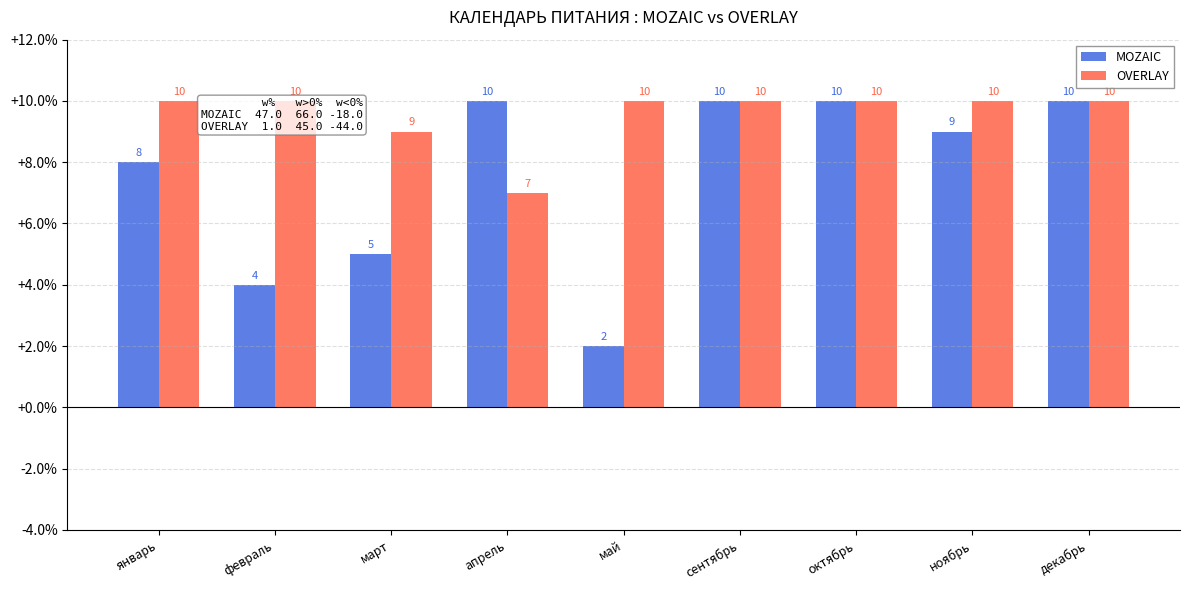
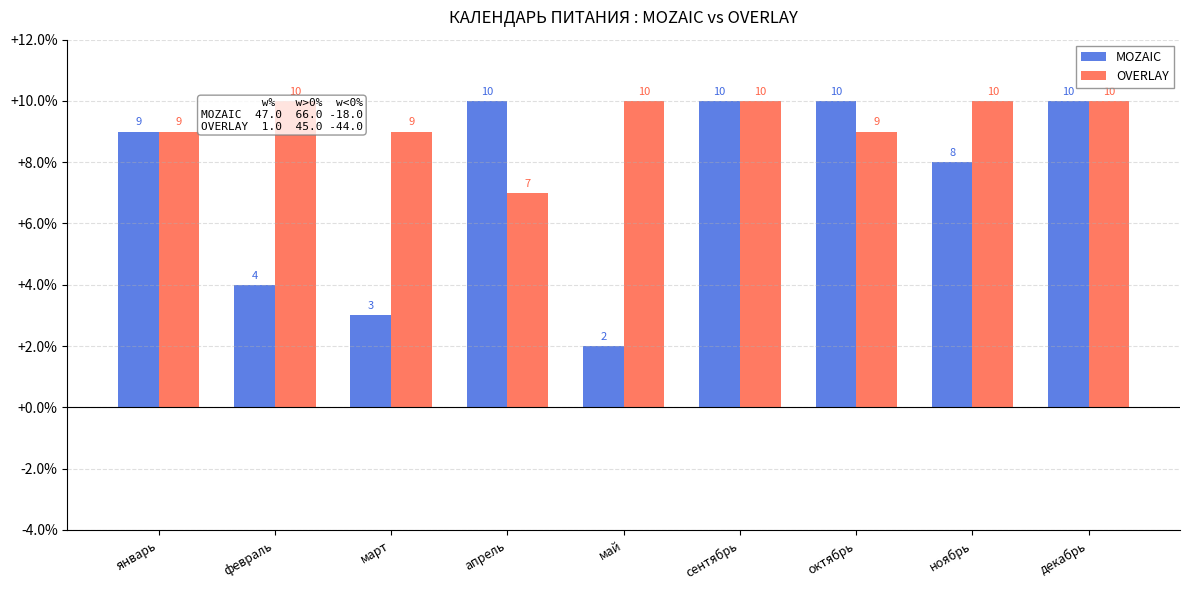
MOZAIC, январь: 8 -> 9
OVERLAY, январь: 10 -> 9
MOZAIC, март: 5 -> 3
OVERLAY, октябрь: 10 -> 9
MOZAIC, ноябрь: 9 -> 8
